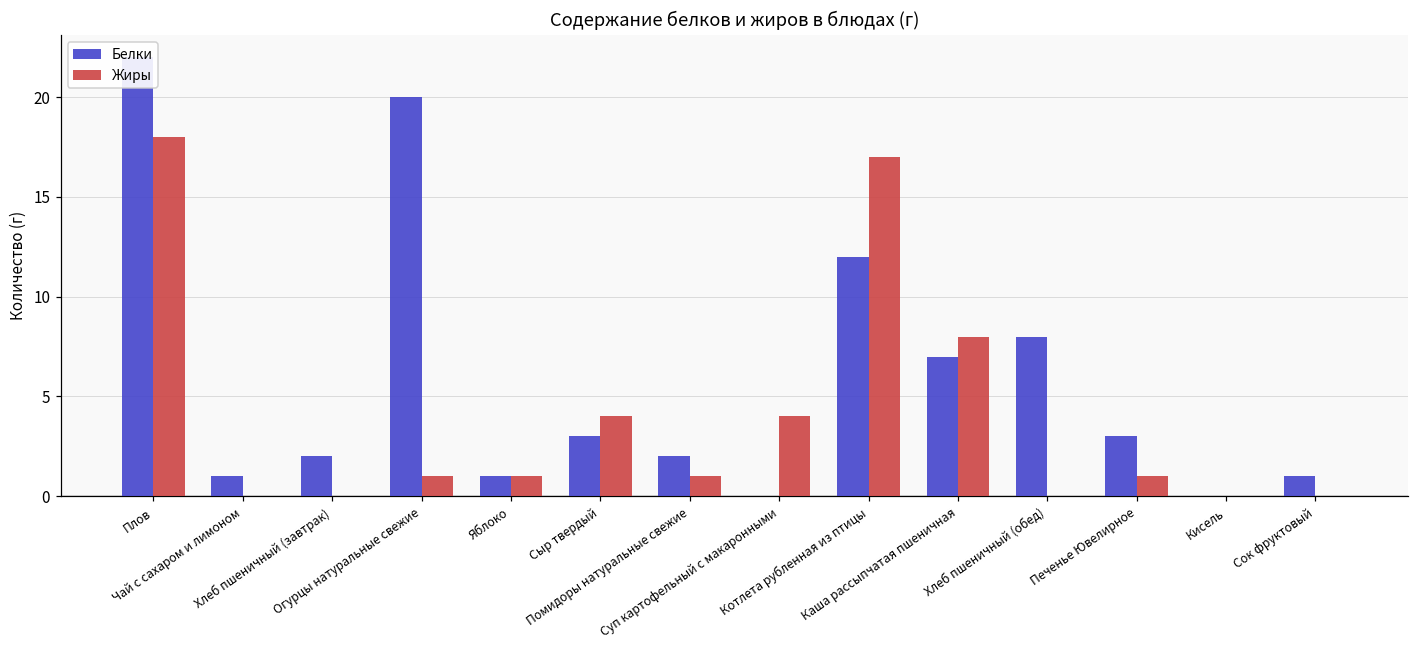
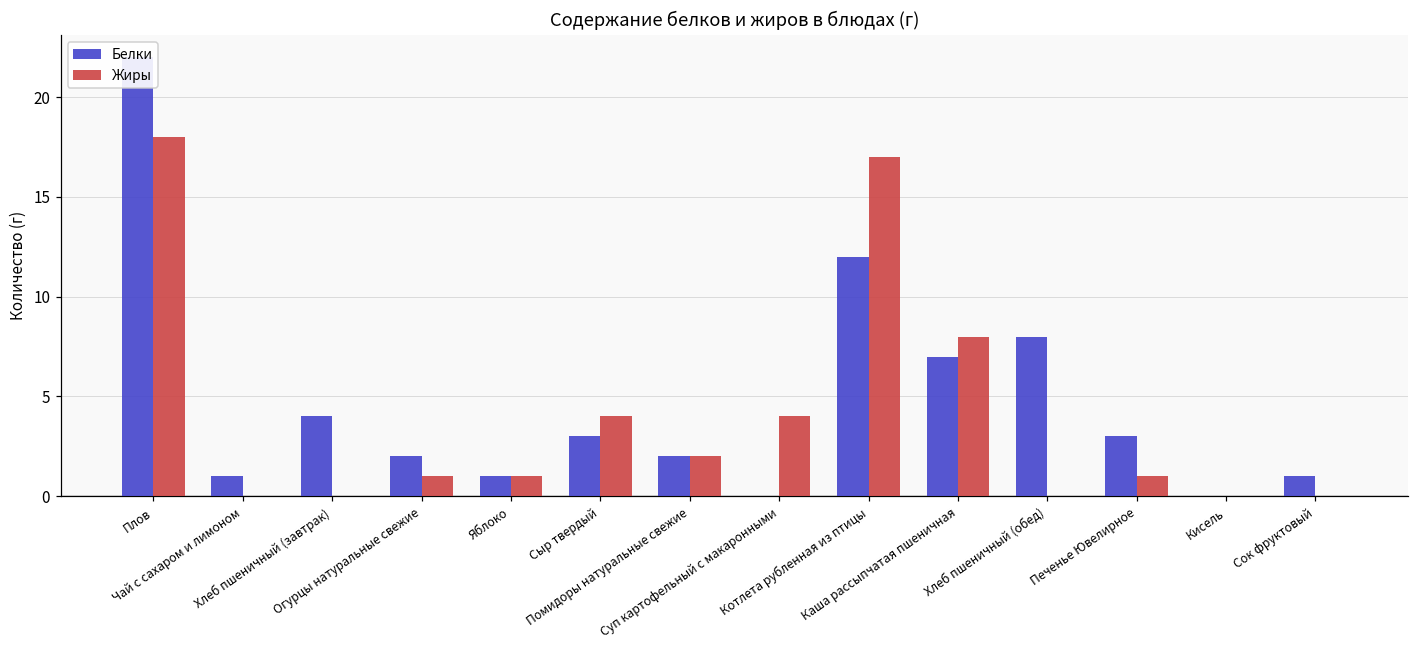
Белки, Хлеб пшеничный (завтрак): 2 -> 4
Белки, Огурцы натуральные свежие: 20 -> 2
Жиры, Помидоры натуральные свежие: 1 -> 2
